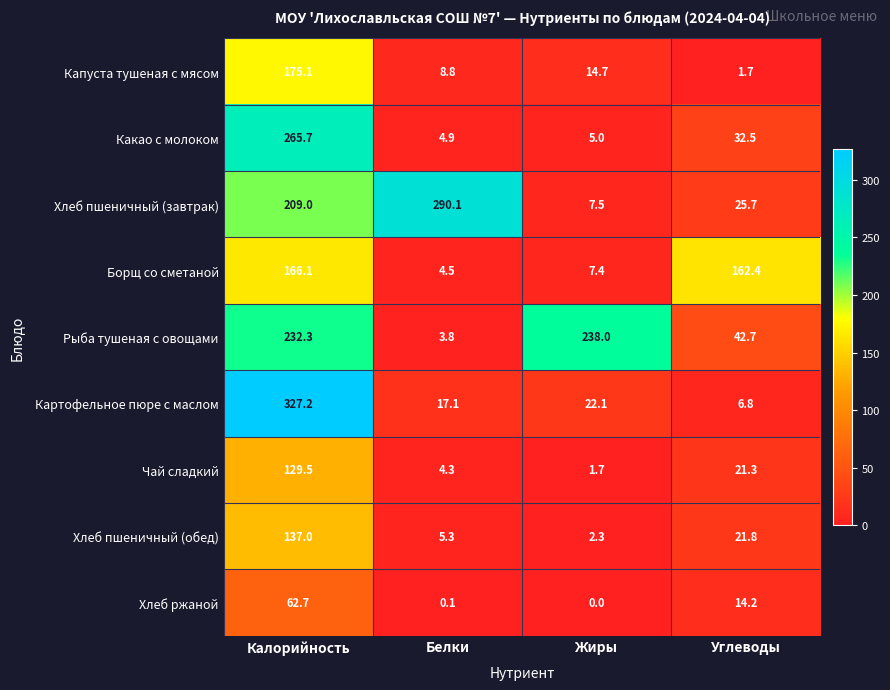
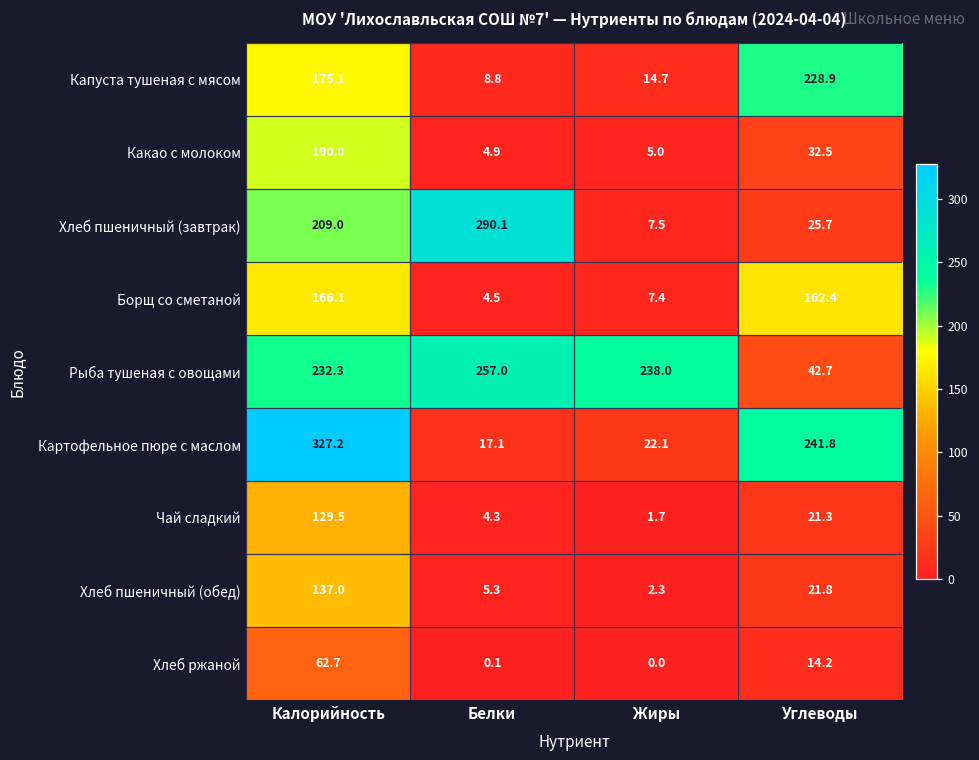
Капуста тушеная с мясом, Углеводы: 1.7 -> 228.9
Какао с молоком, Калорийность: 265.7 -> 190.0
Рыба тушеная с овощами, Белки: 3.8 -> 257.0
Картофельное пюре с маслом, Углеводы: 6.8 -> 241.8
